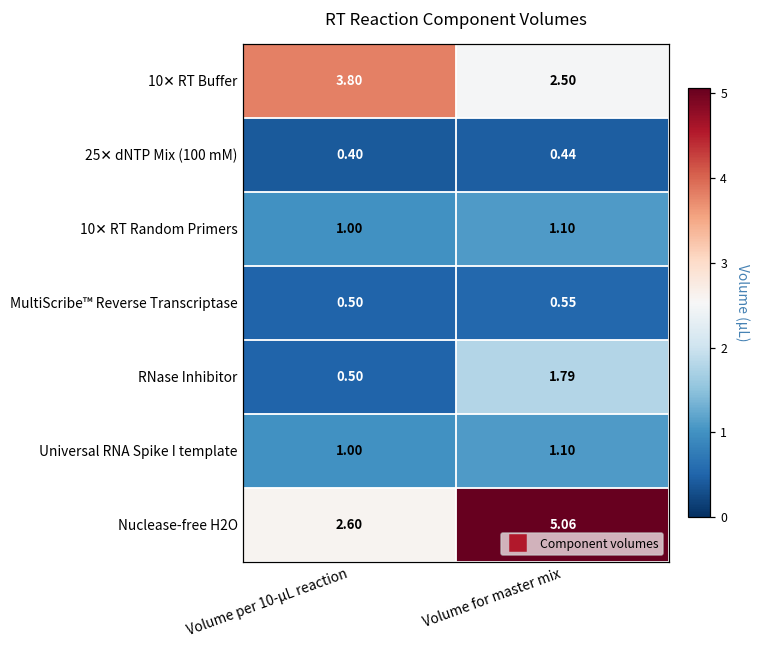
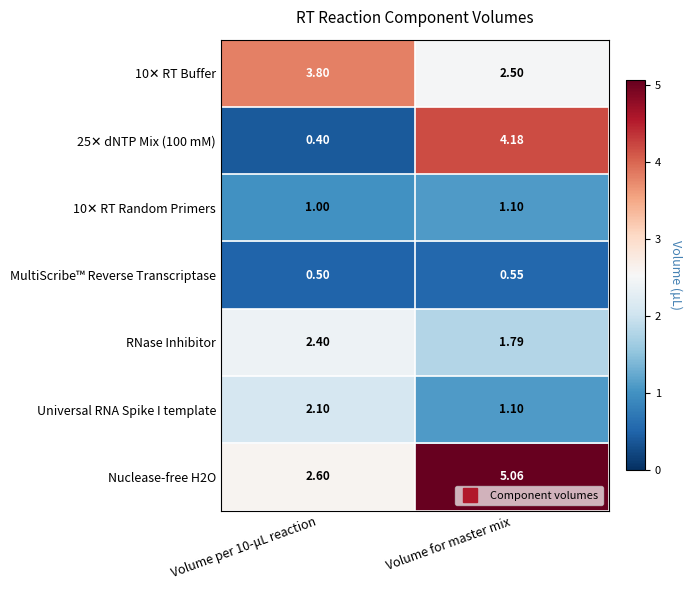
25✕ dNTP Mix (100 mM), Volume for master mix: 0.44 -> 4.18
RNase Inhibitor, Volume per 10-μL reaction: 0.50 -> 2.40
Universal RNA Spike I template, Volume per 10-μL reaction: 1.00 -> 2.10
